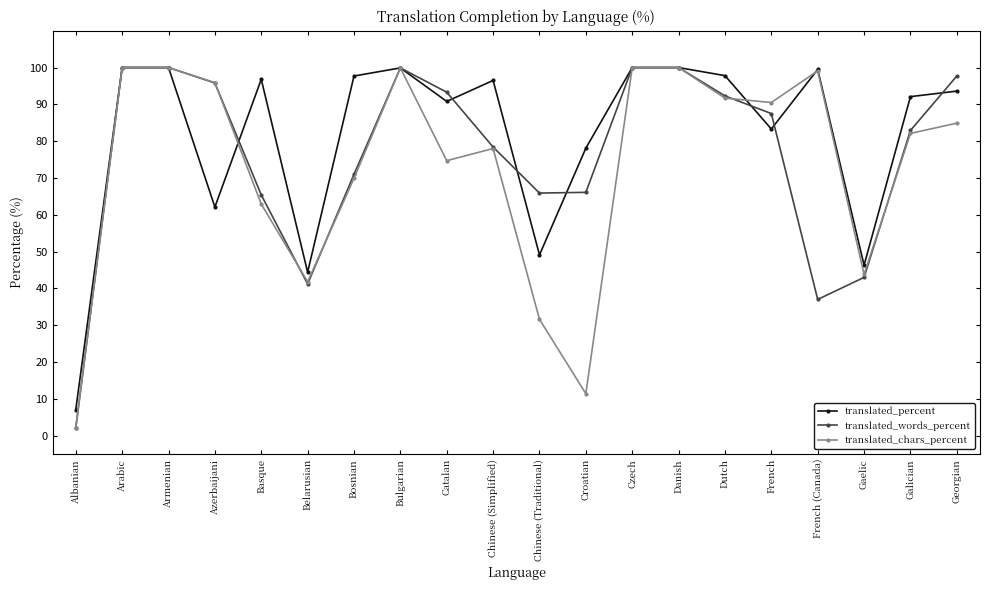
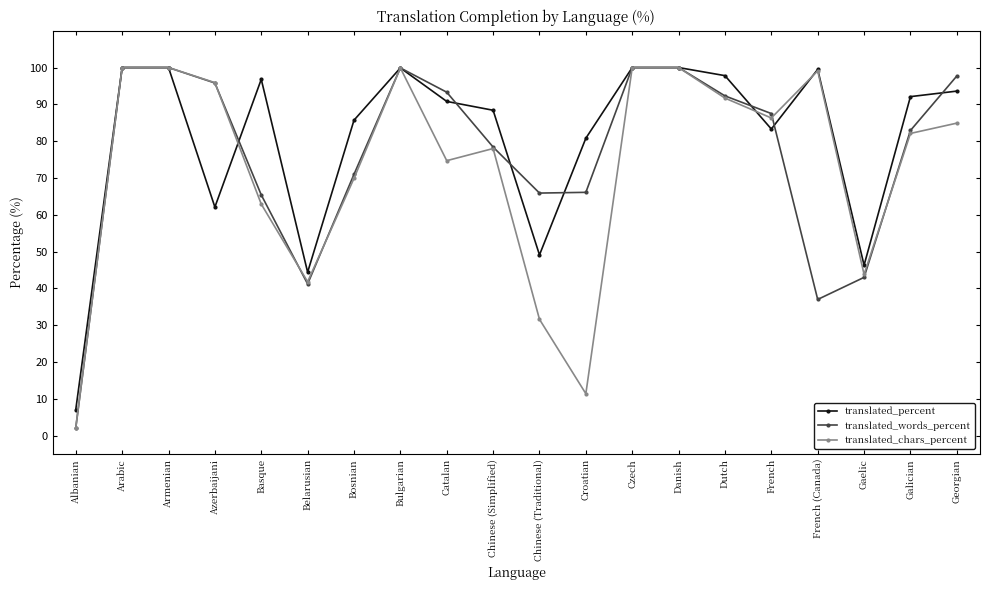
translated_percent, Bosnian: 98 -> 86
translated_percent, Chinese (Simplified): 97 -> 88
translated_percent, Croatian: 78 -> 81
translated_chars_percent, French: 91 -> 86
